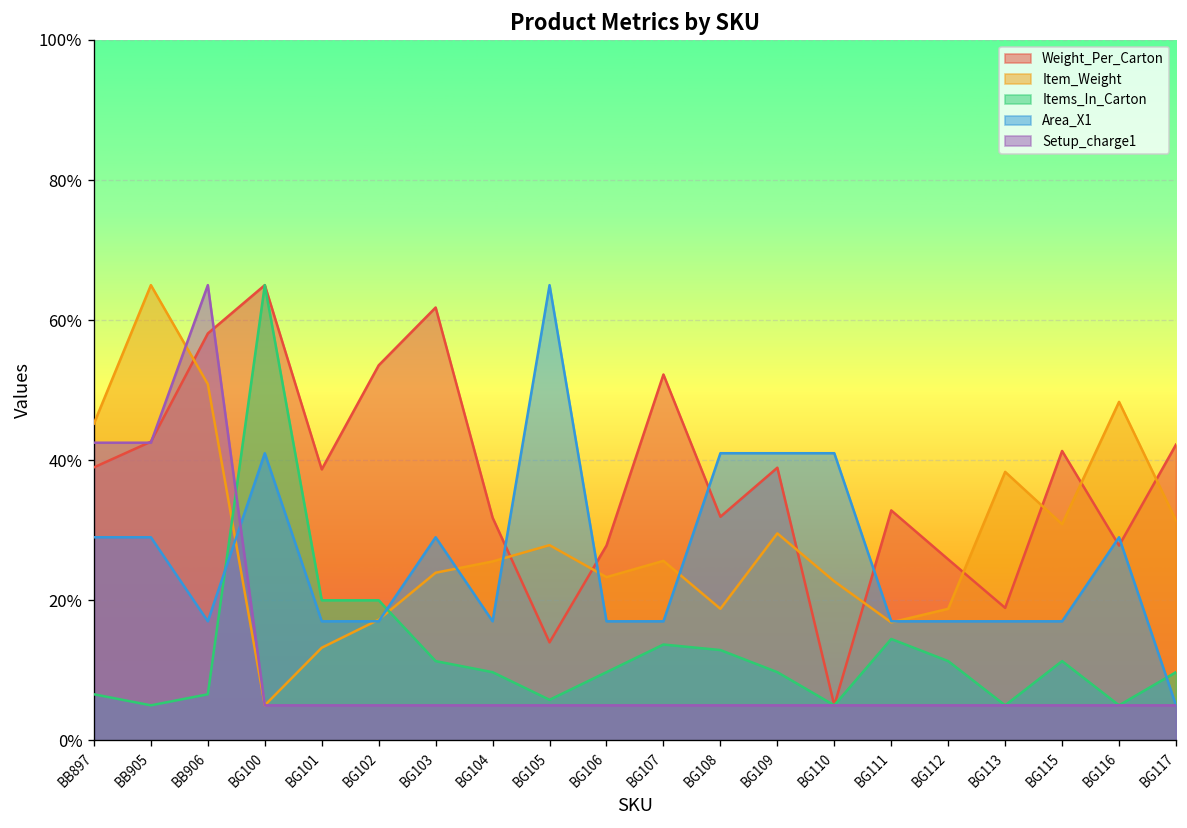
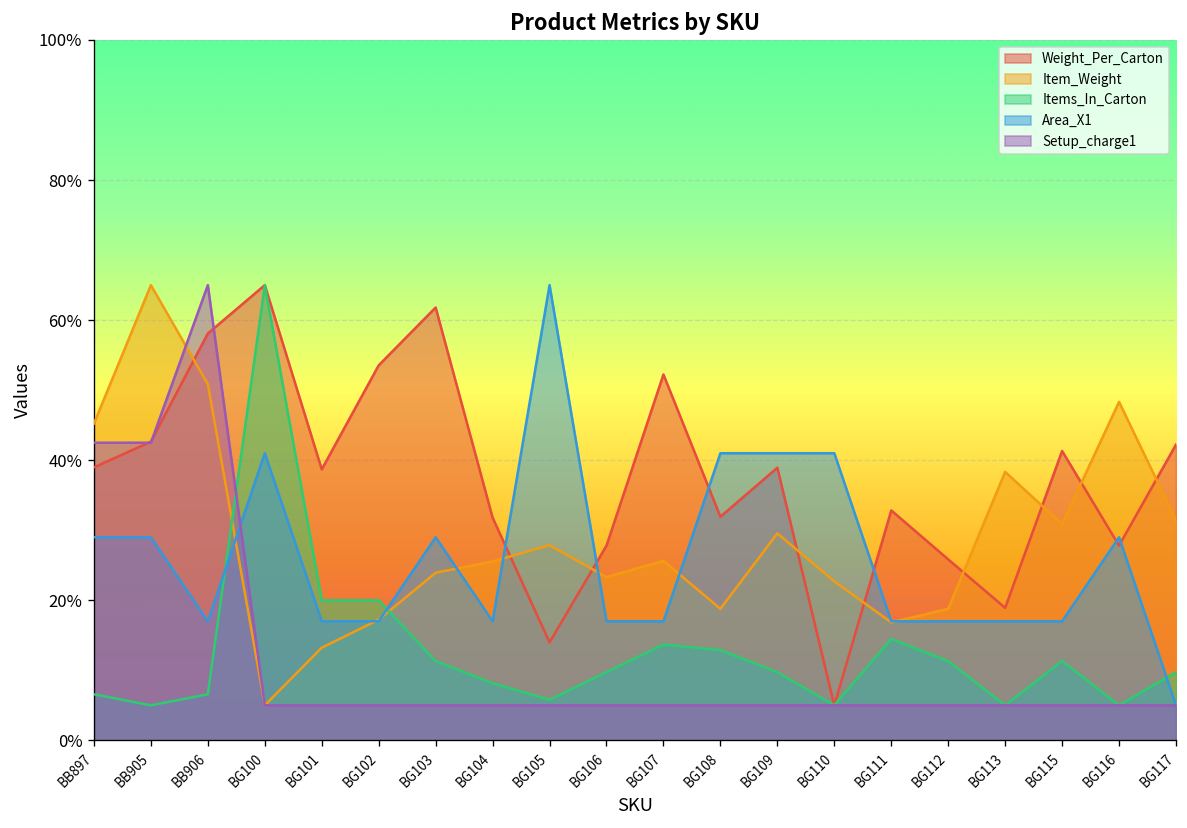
Items_In_Carton, BG104: 10% -> 8%
